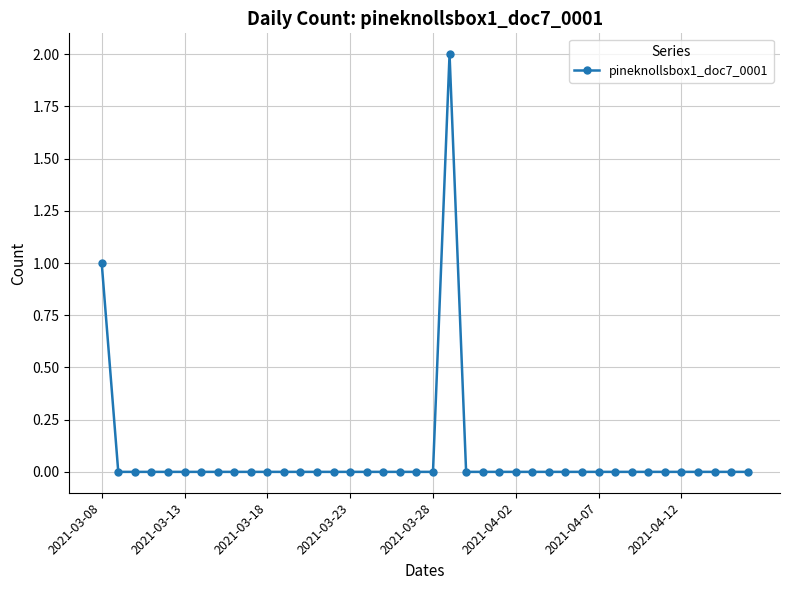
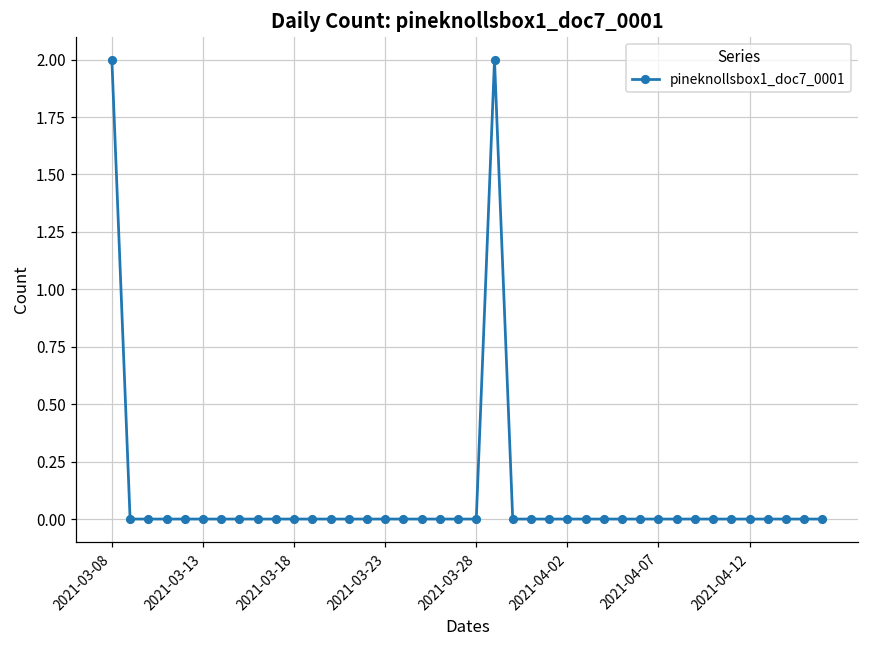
2021-03-08: 1 -> 2
